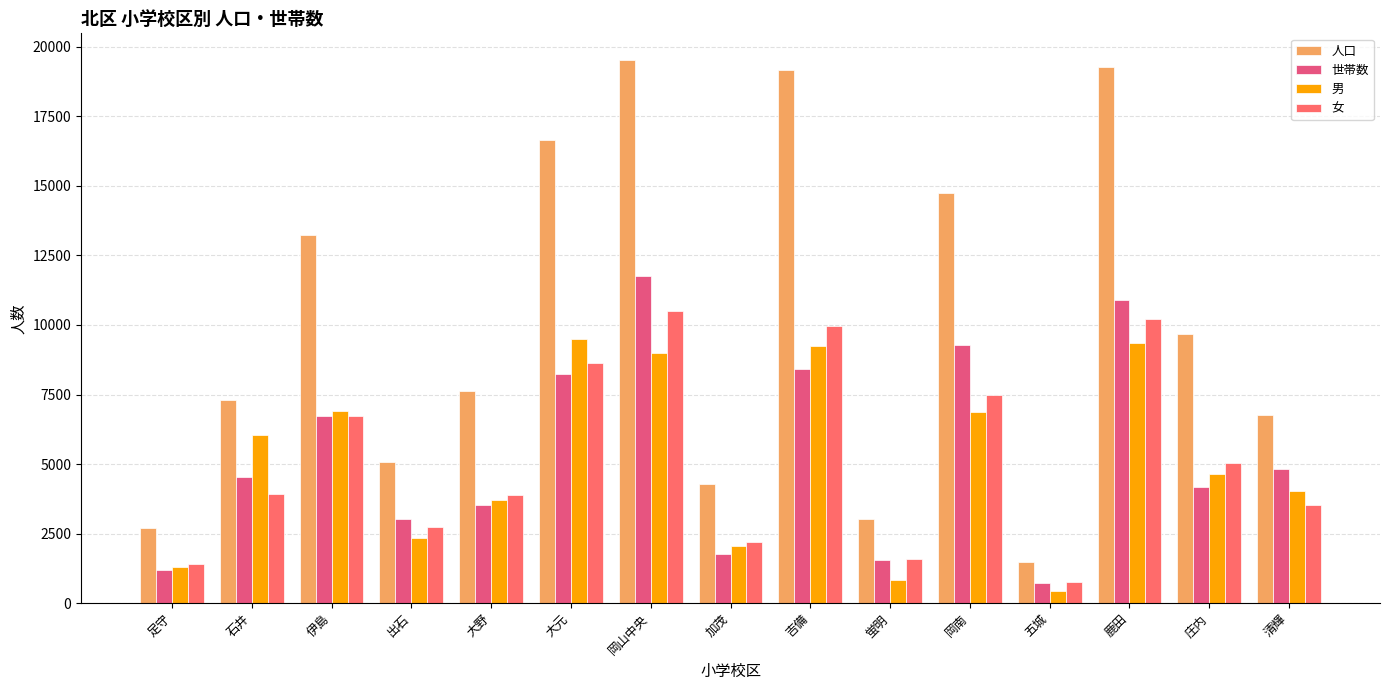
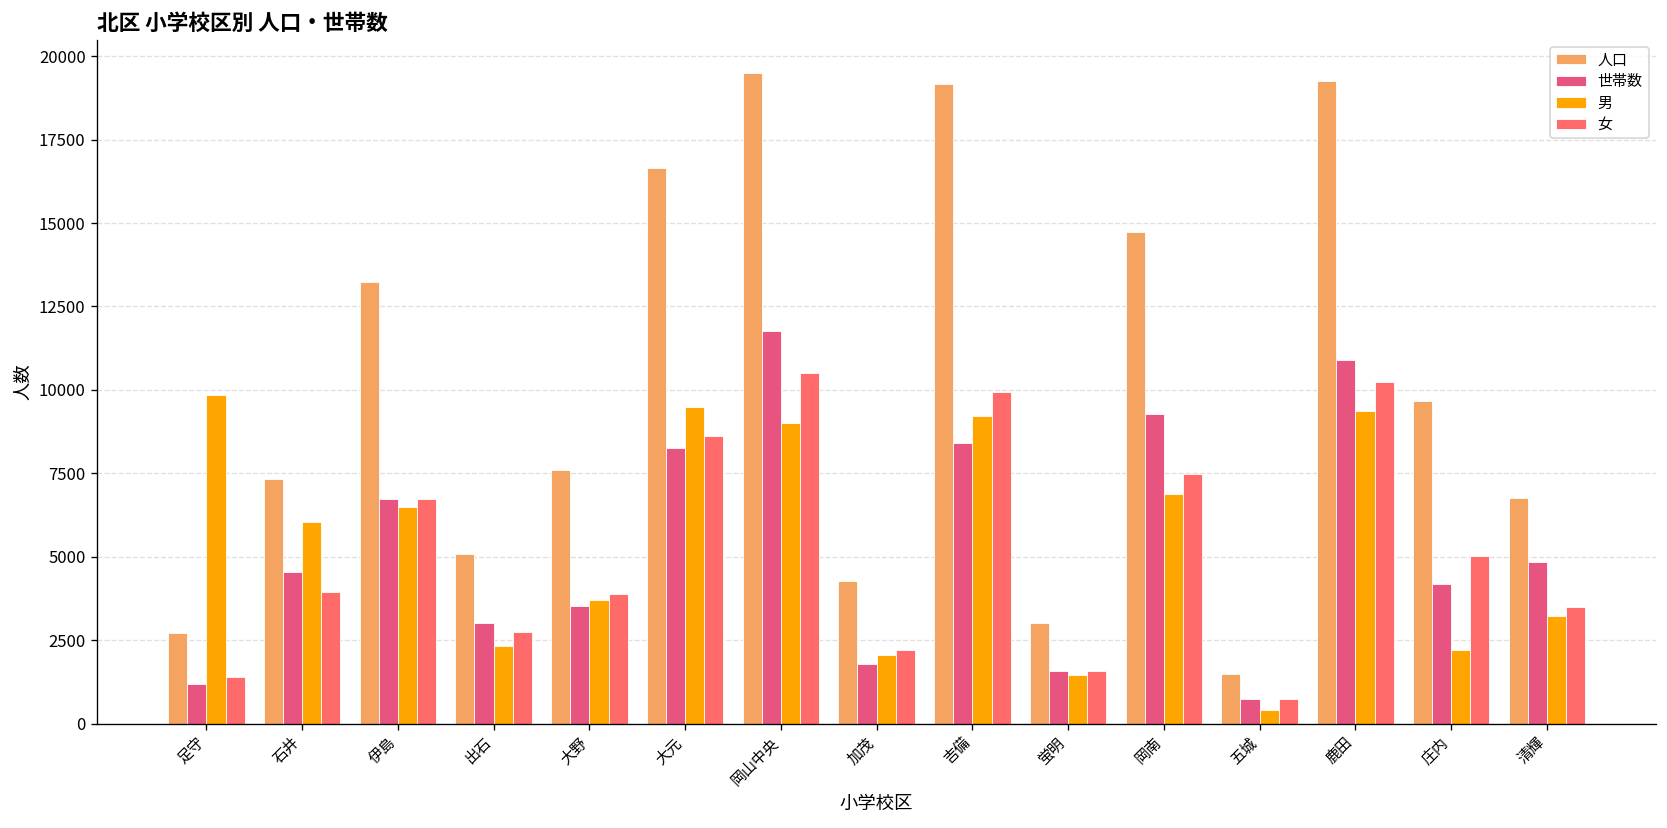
男, 足守: 1300 -> 9900
男, 伊島: 6900 -> 6500
男, 蛍明: 800 -> 1400
男, 庄内: 4600 -> 2200
男, 清輝: 4000 -> 3200
